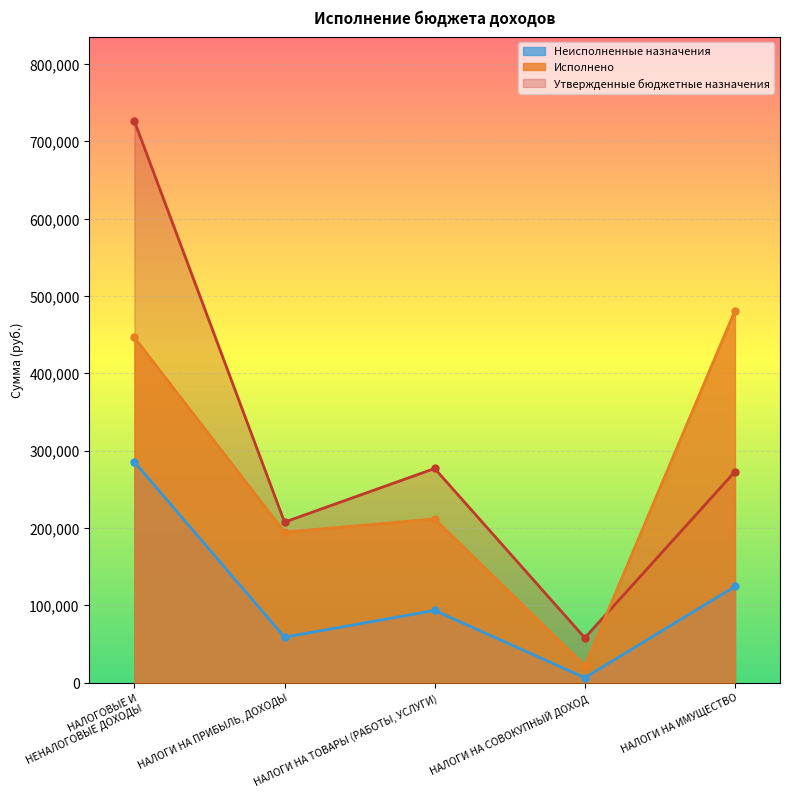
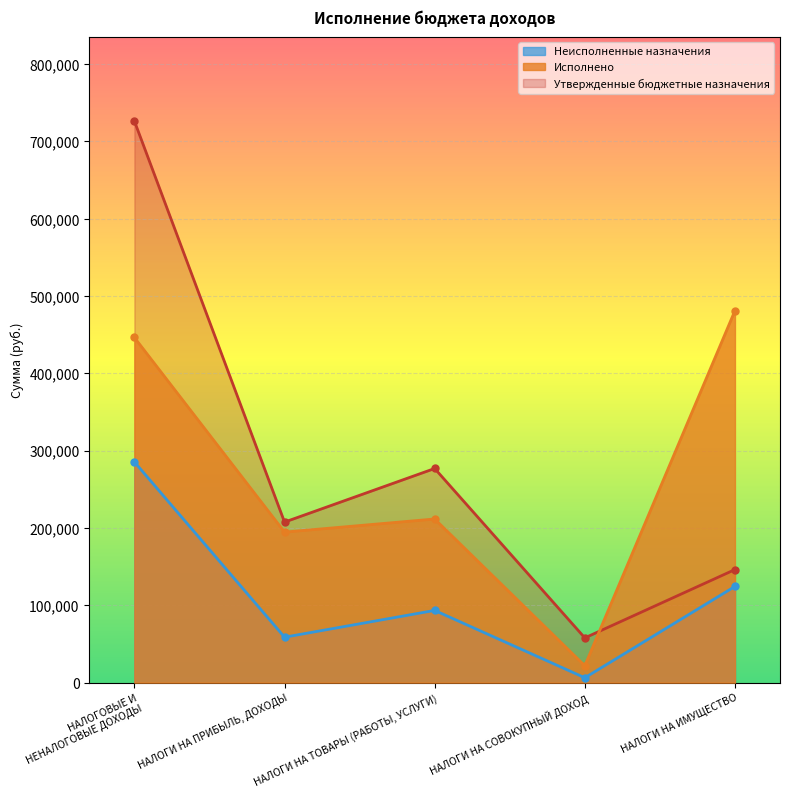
Утвержденные бюджетные назначения, НАЛОГИ НА ИМУЩЕСТВО: 270,000 -> 150,000
